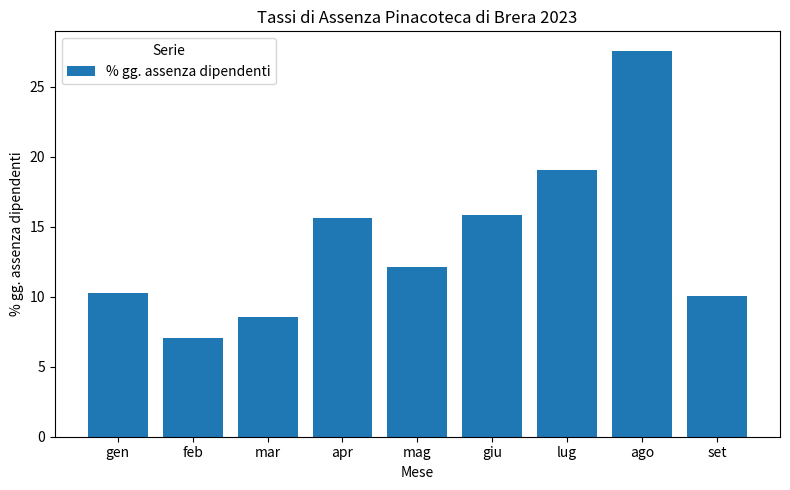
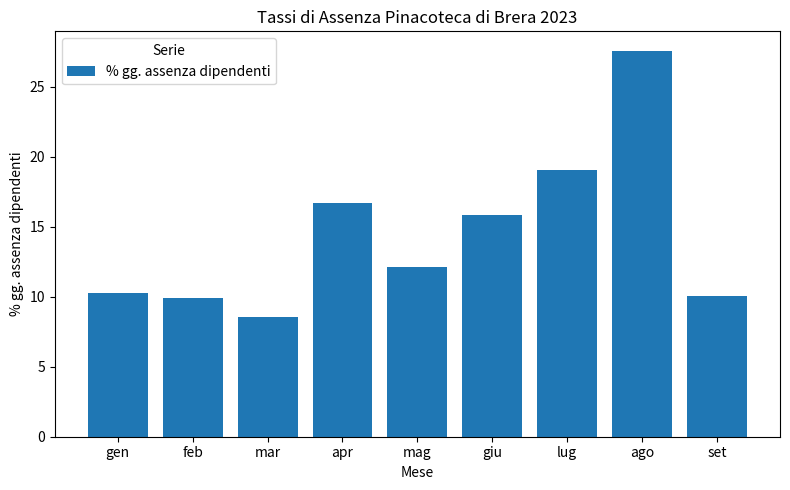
feb: 7.0 -> 9.9
apr: 15.6 -> 16.7
